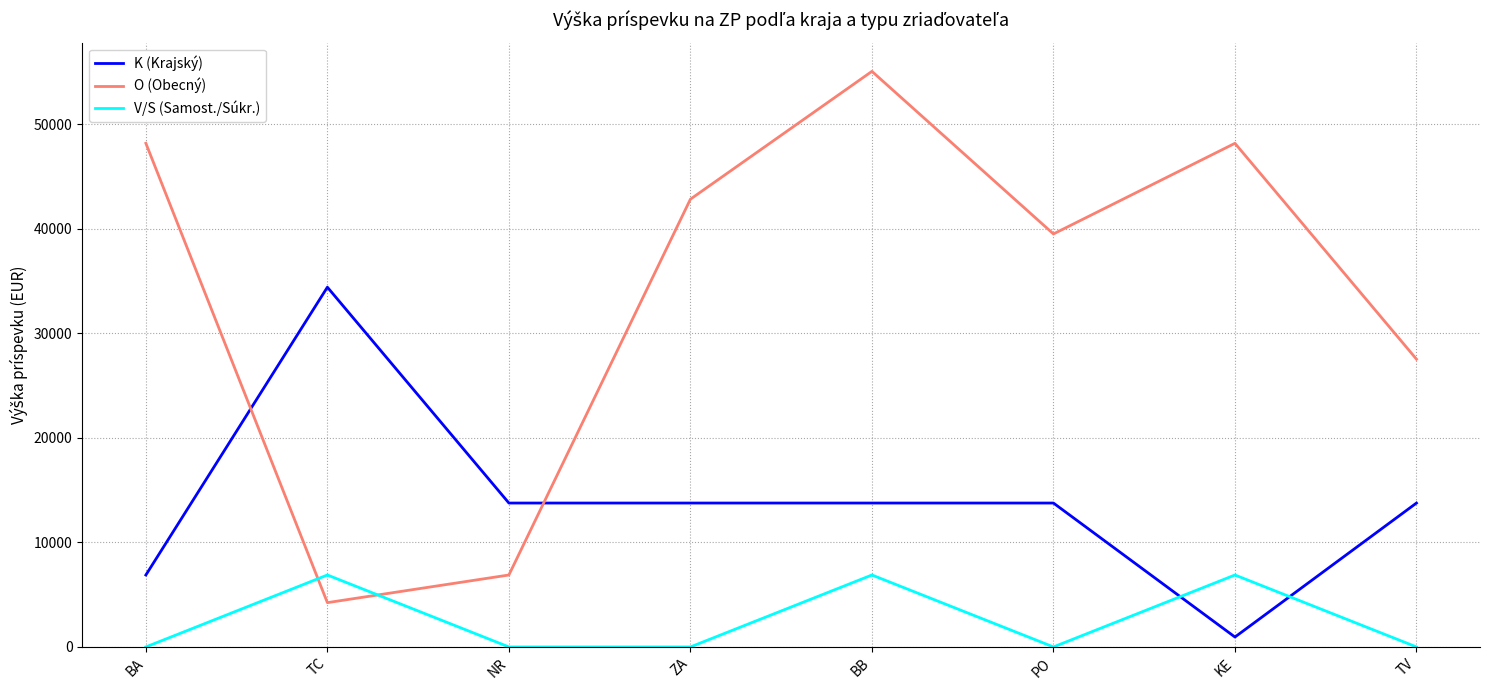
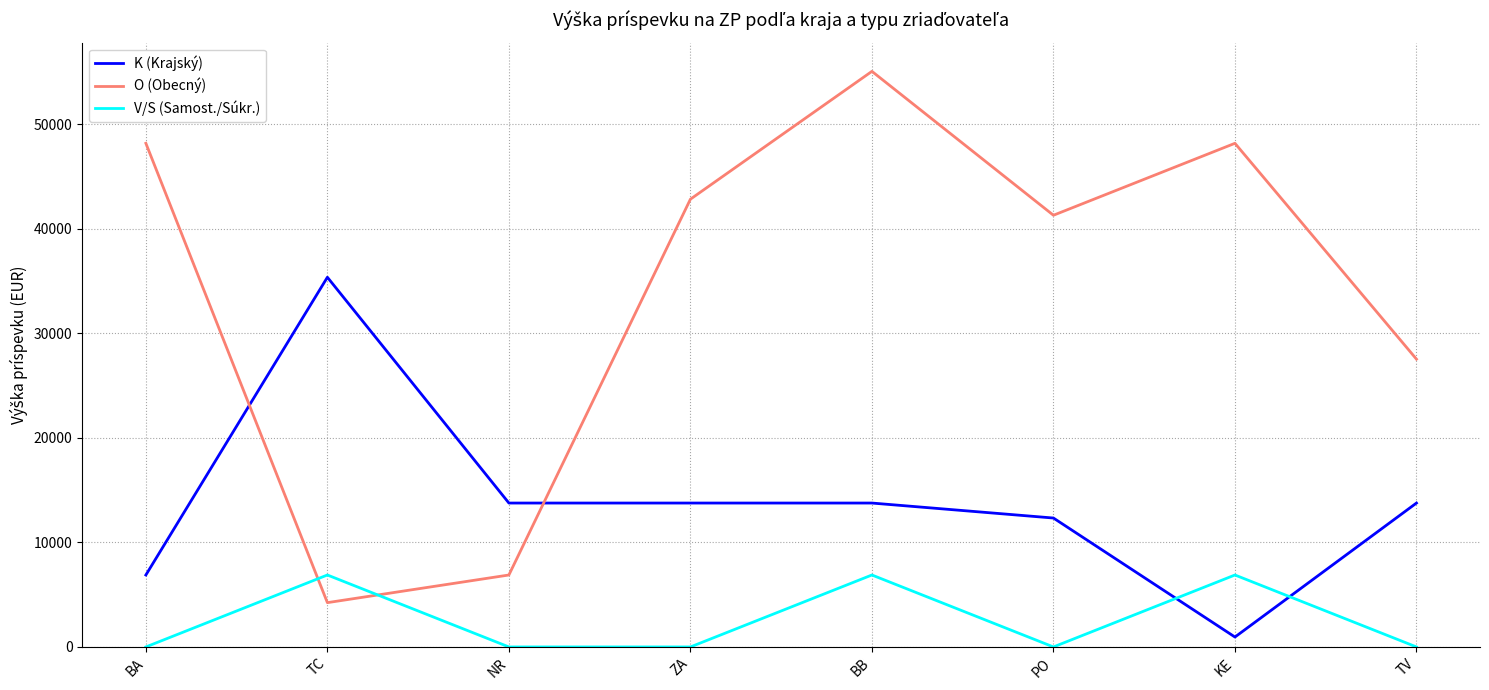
K (Krajský), TC: 34400 -> 35400
K (Krajský), PO: 13800 -> 12300
O (Obecný), PO: 39500 -> 41300
